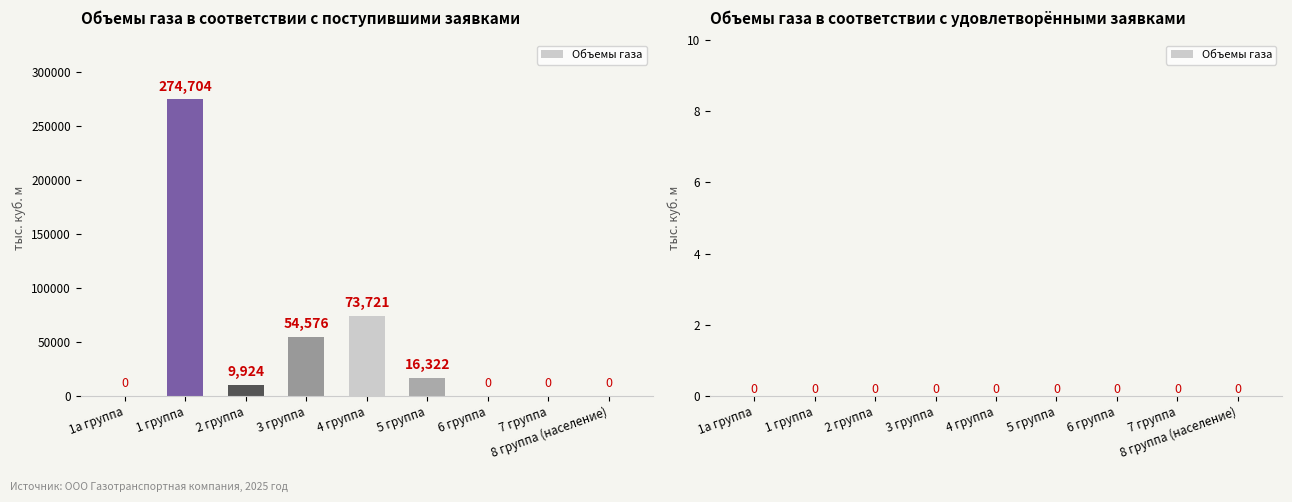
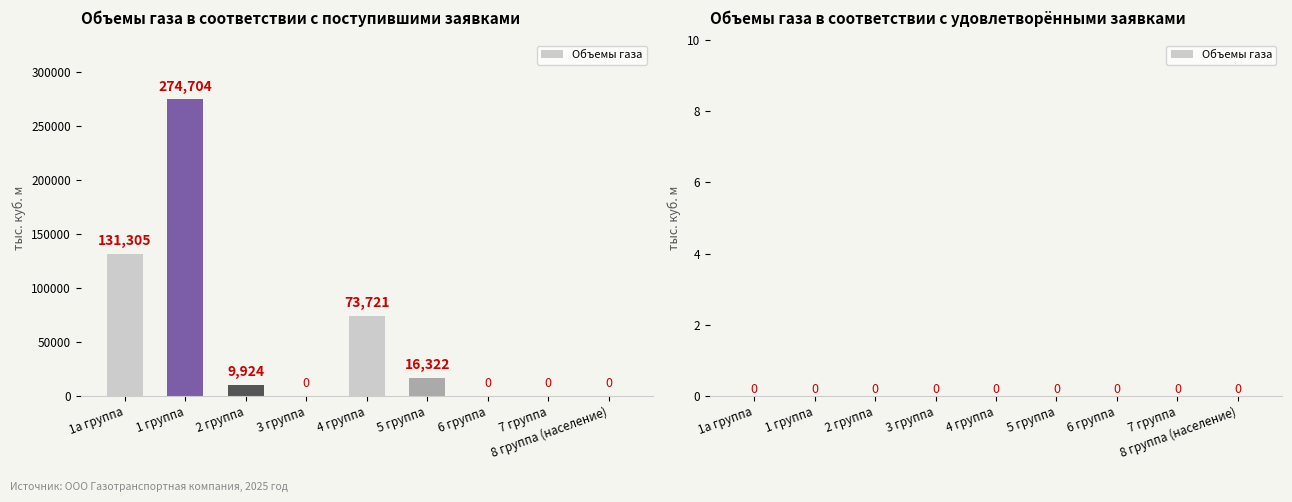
Объемы газа в соответствии с поступившими заявками, 1а группа: 0 -> 131,305
Объемы газа в соответствии с поступившими заявками, 3 группа: 54,576 -> 0
